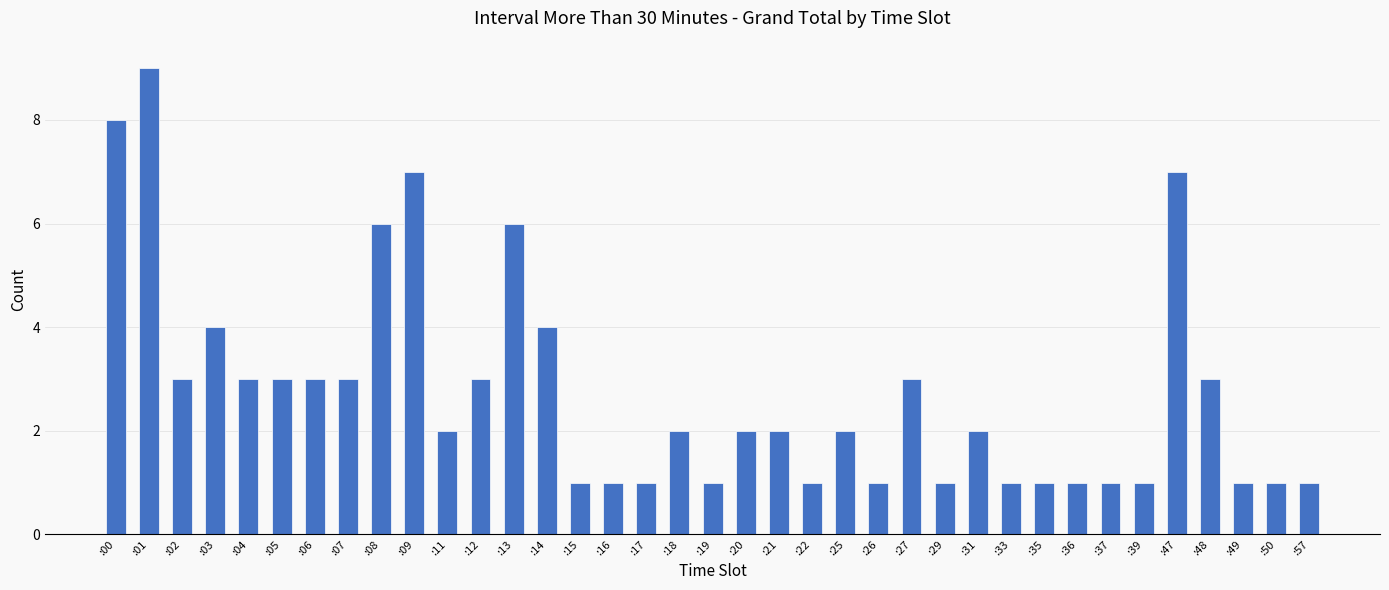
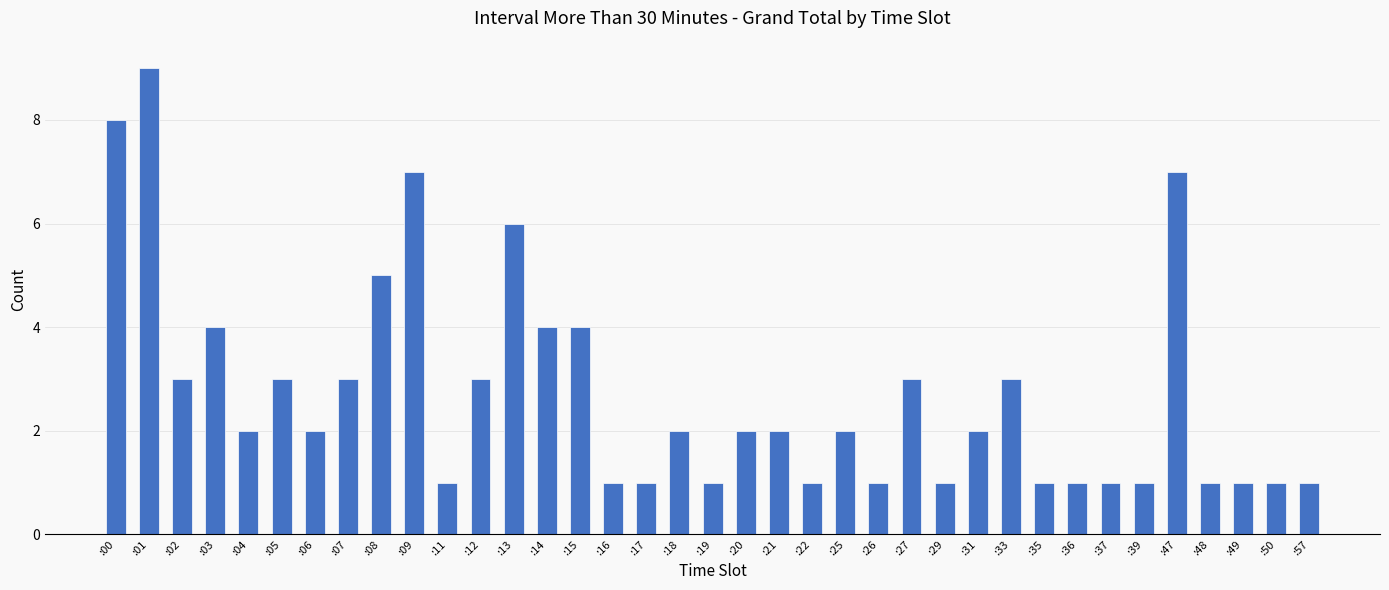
:04: 3 -> 2
:06: 3 -> 2
:08: 6 -> 5
:11: 2 -> 1
:15: 1 -> 4
:33: 1 -> 3
:48: 3 -> 1
